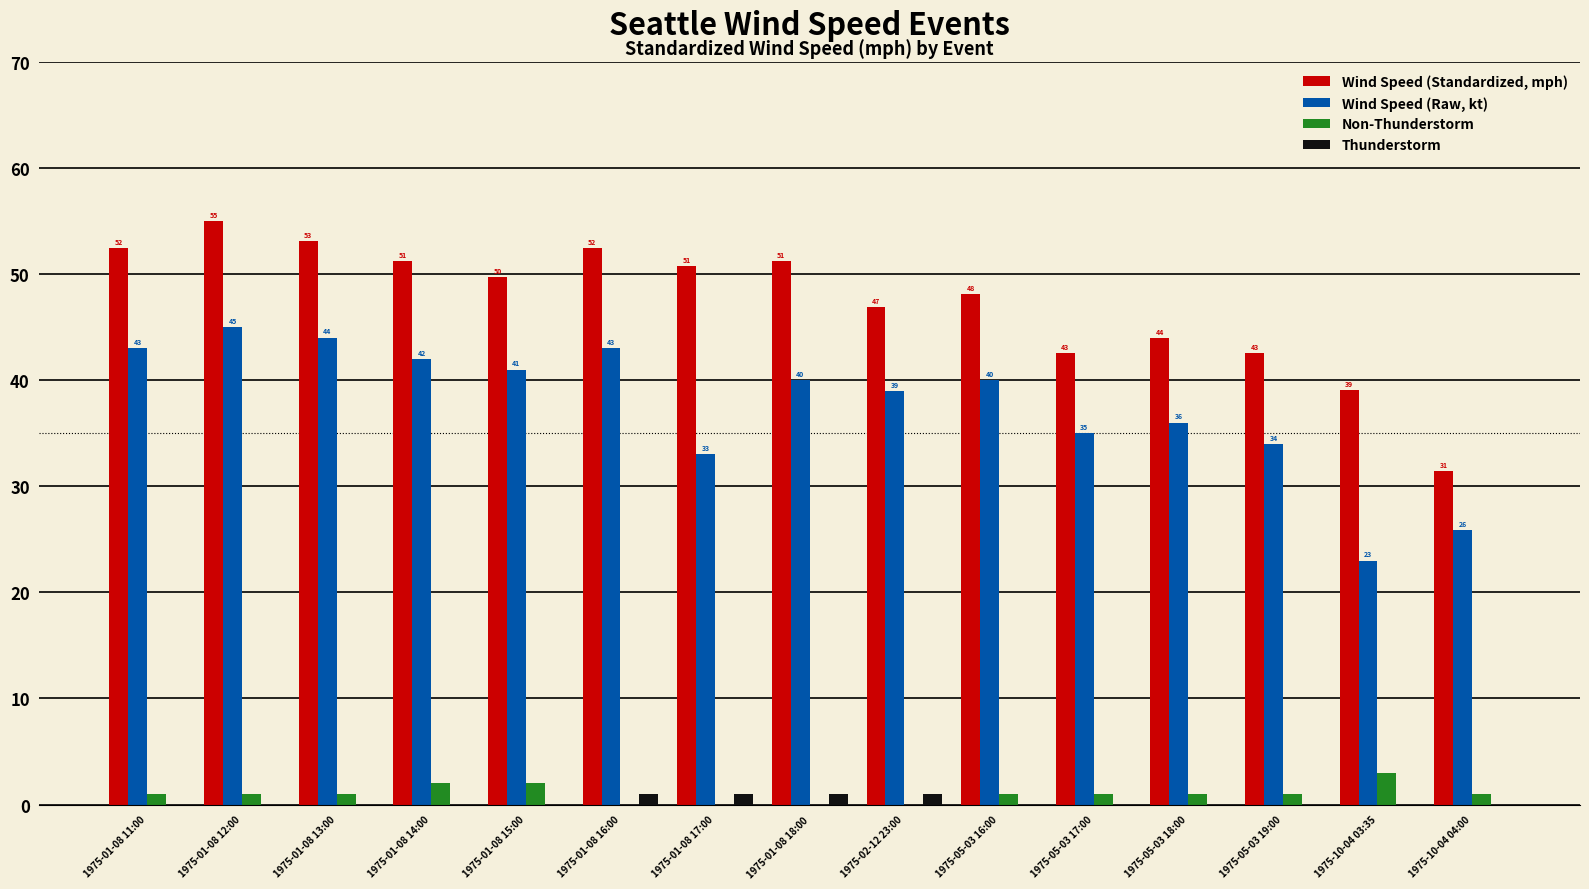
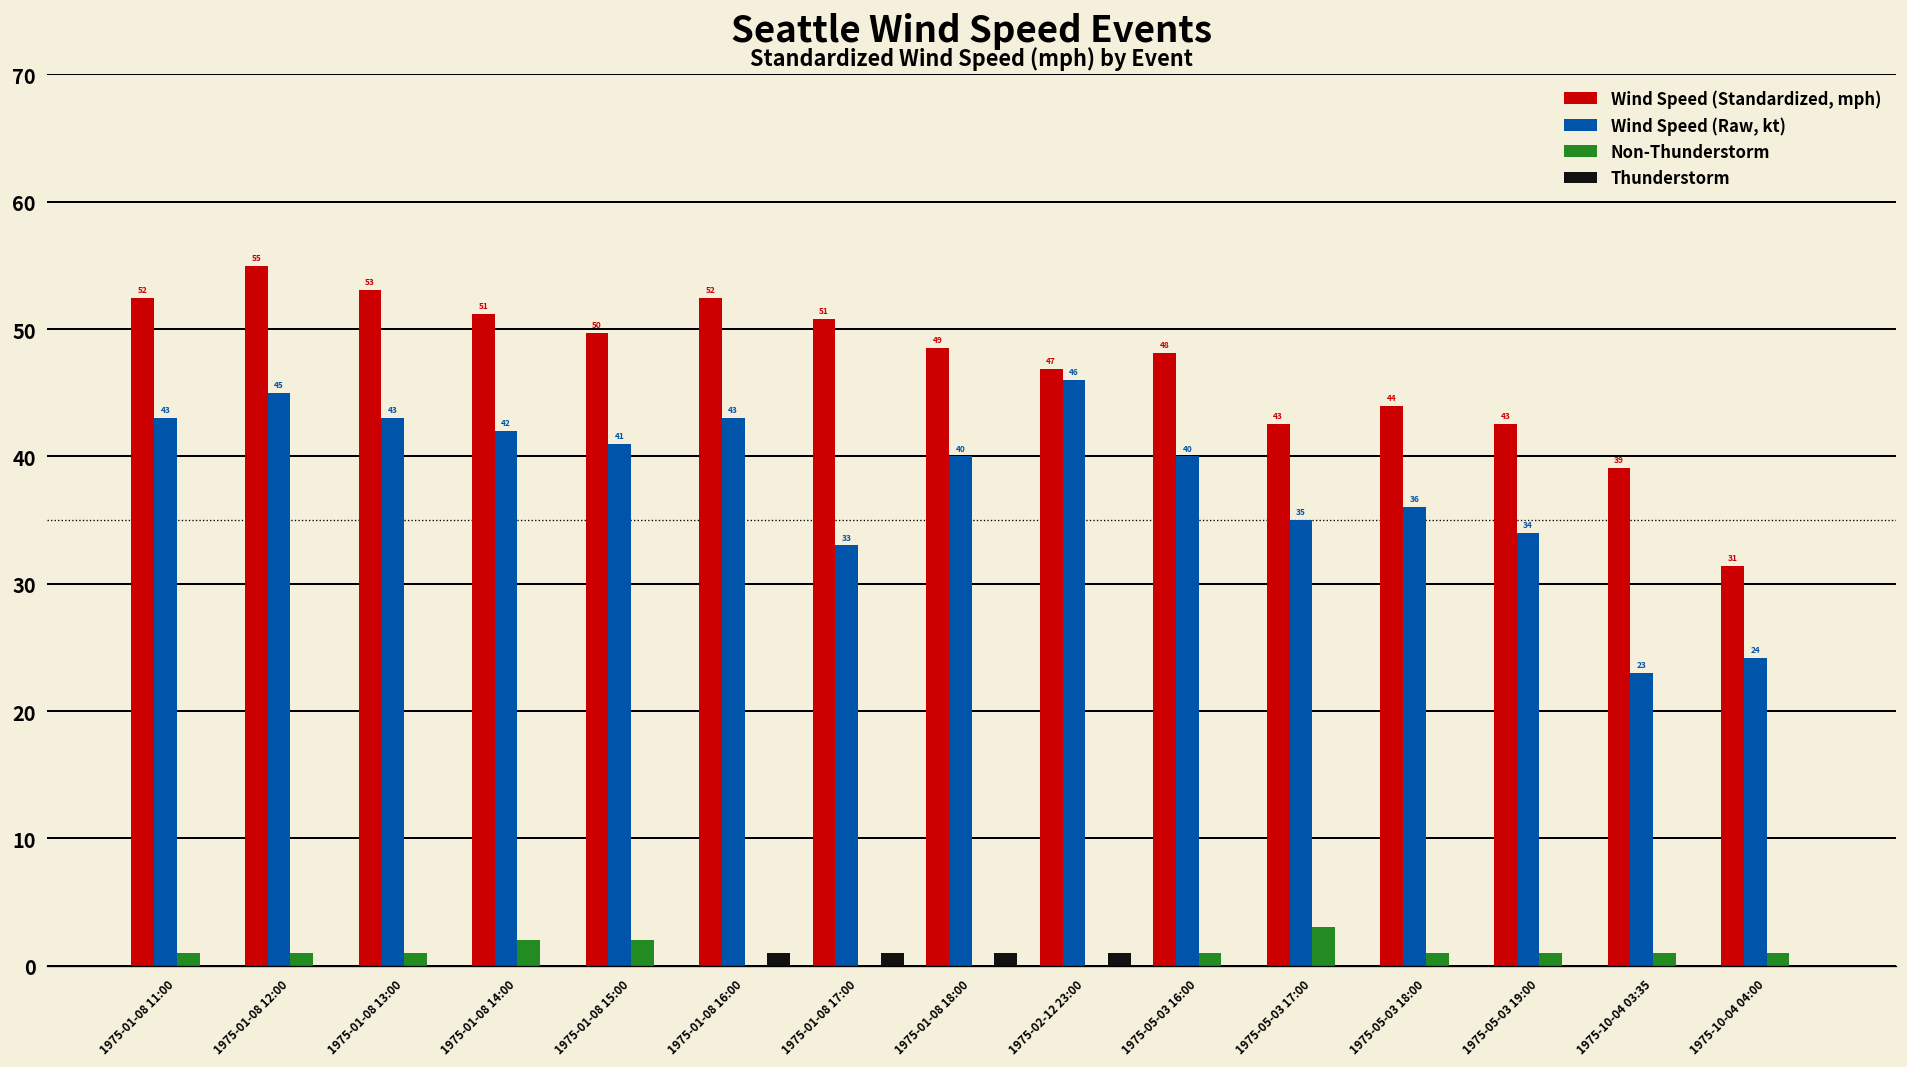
Wind Speed (Raw, kt), 1975-01-08 13:00: 44 -> 43
Wind Speed (Standardized, mph), 1975-01-08 18:00: 51 -> 49
Wind Speed (Raw, kt), 1975-02-12 23:00: 39 -> 46
Non-Thunderstorm, 1975-05-03 17:00: 1 -> 3
Non-Thunderstorm, 1975-10-04 03:35: 3 -> 1
Wind Speed (Raw, kt), 1975-10-04 04:00: 26 -> 24
